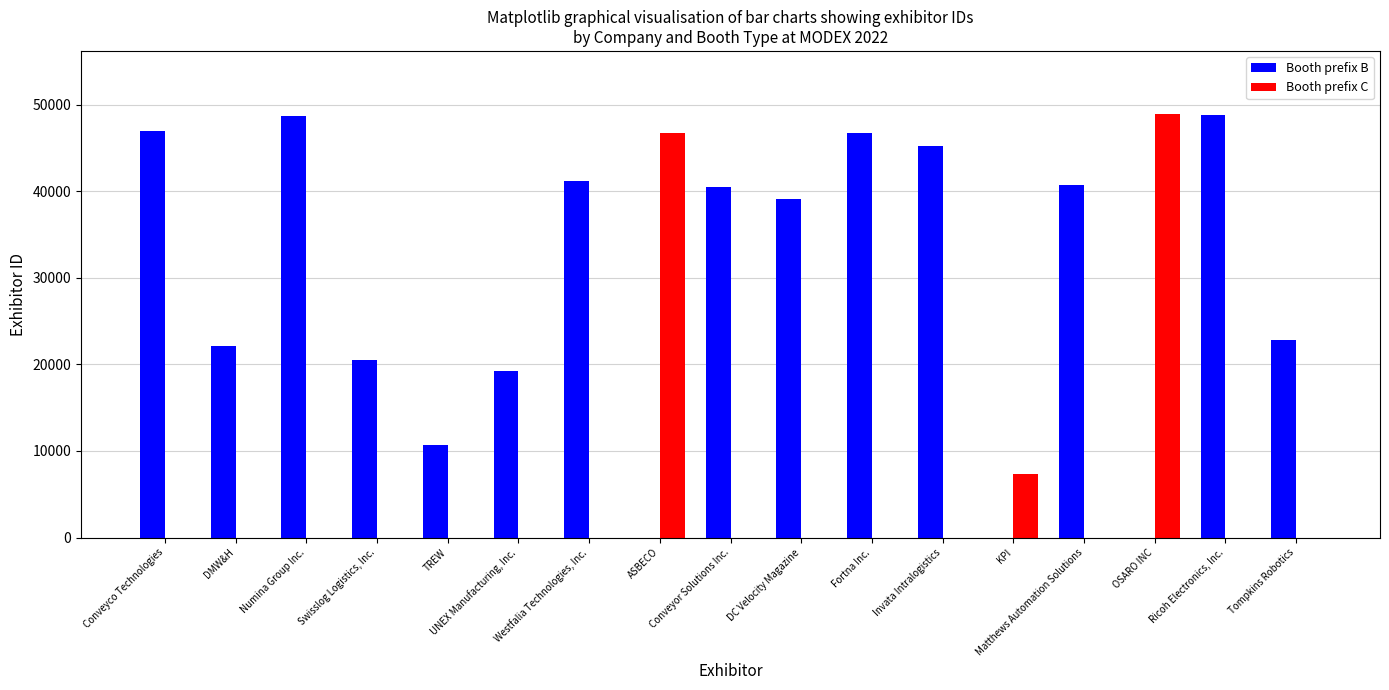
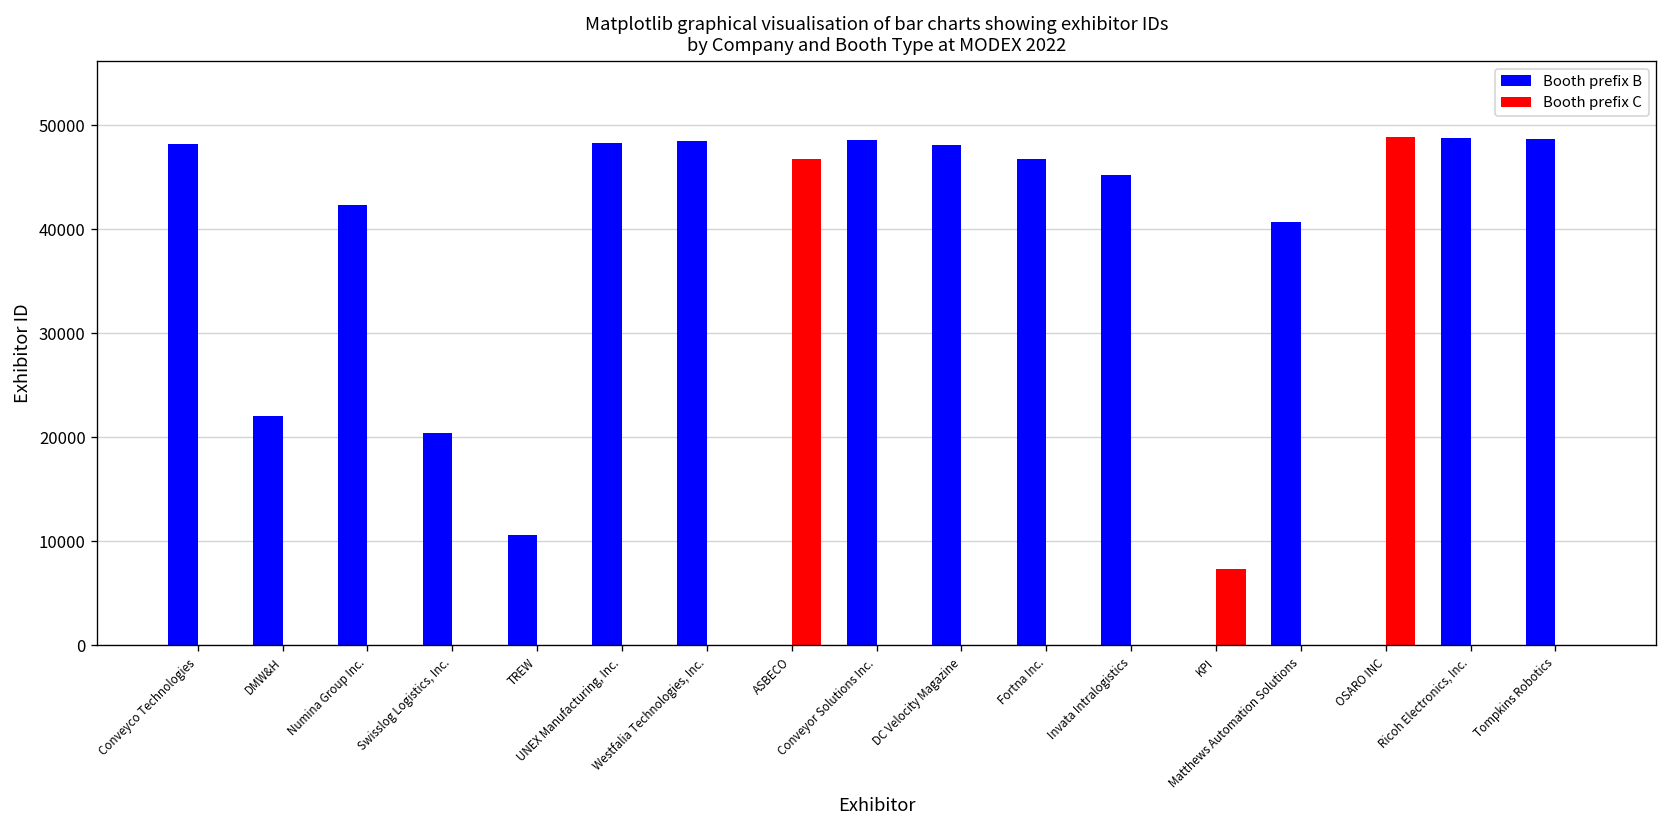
Booth prefix B, Conveyco Technologies: 47000 -> 48000
Booth prefix B, Numina Group Inc.: 49000 -> 42000
Booth prefix B, UNEX Manufacturing, Inc.: 19000 -> 48000
Booth prefix B, Westfalia Technologies, Inc.: 41000 -> 48000
Booth prefix B, Conveyor Solutions Inc.: 40000 -> 49000
Booth prefix B, DC Velocity Magazine: 39000 -> 48000
Booth prefix B, Tompkins Robotics: 23000 -> 49000
